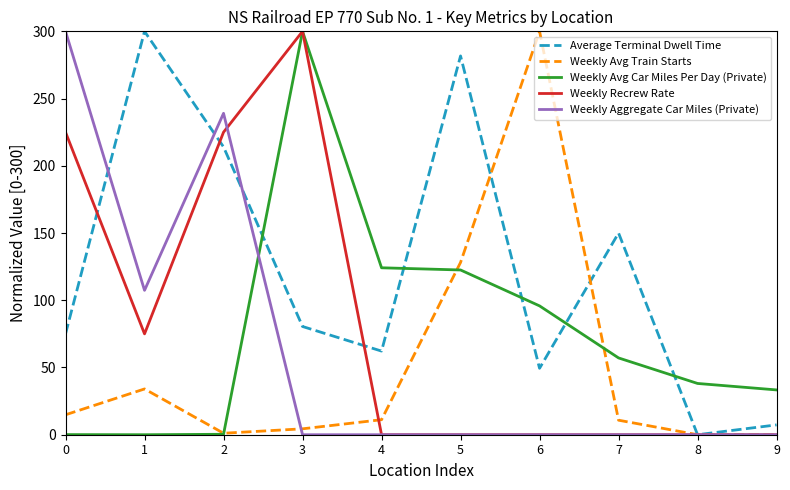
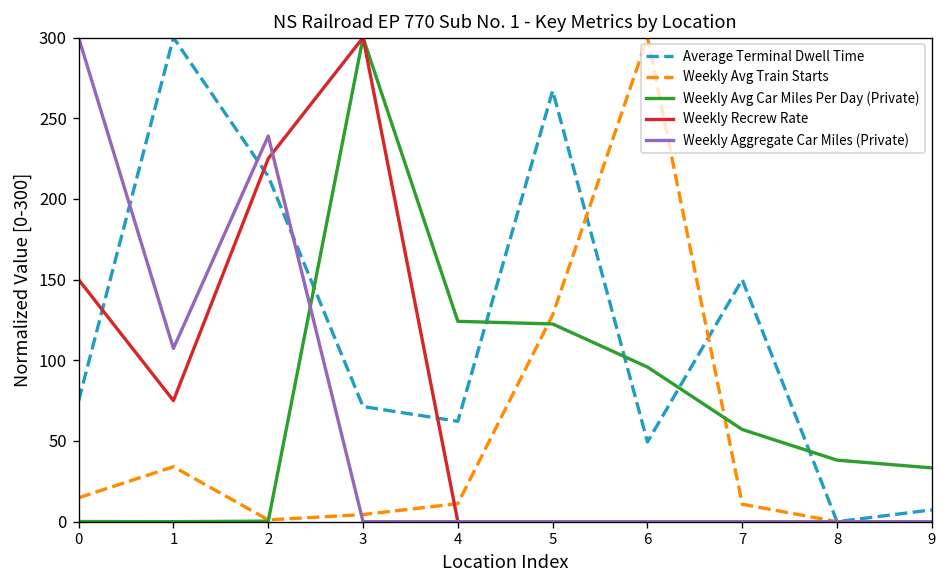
Weekly Recrew Rate, 0: 225 -> 150
Average Terminal Dwell Time, 3: 80 -> 71
Average Terminal Dwell Time, 5: 282 -> 267
